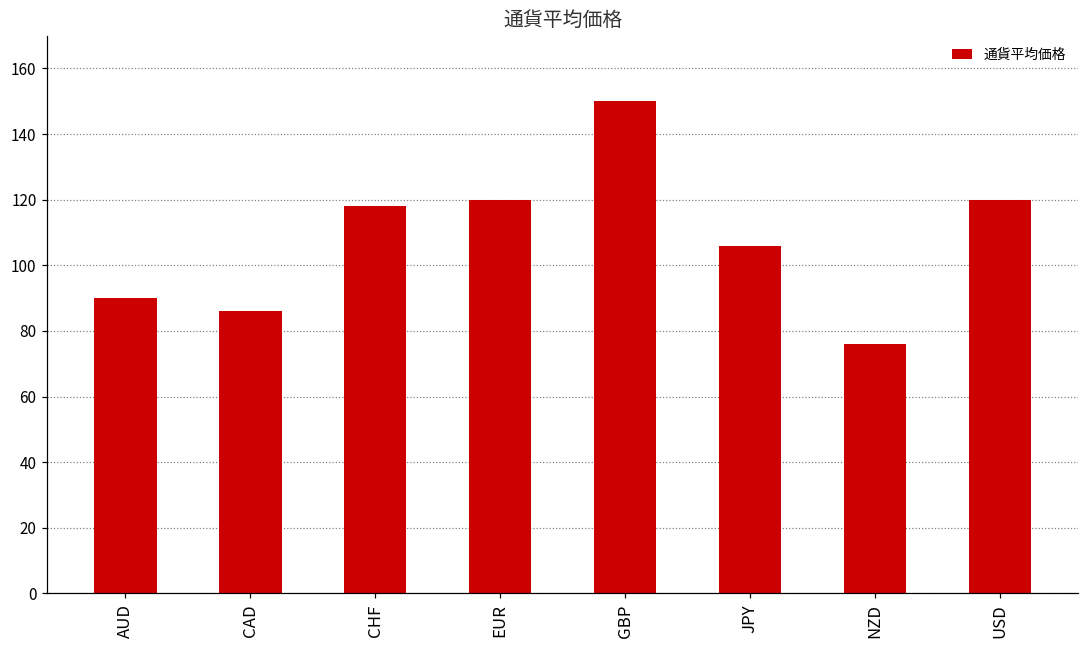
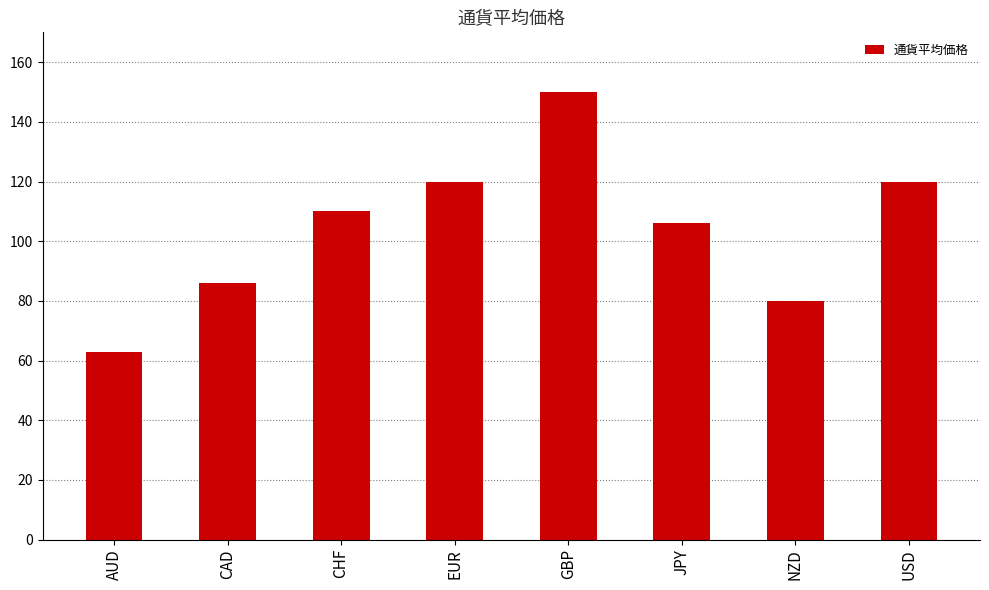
AUD: 90 -> 63
CHF: 118 -> 110
NZD: 76 -> 80
